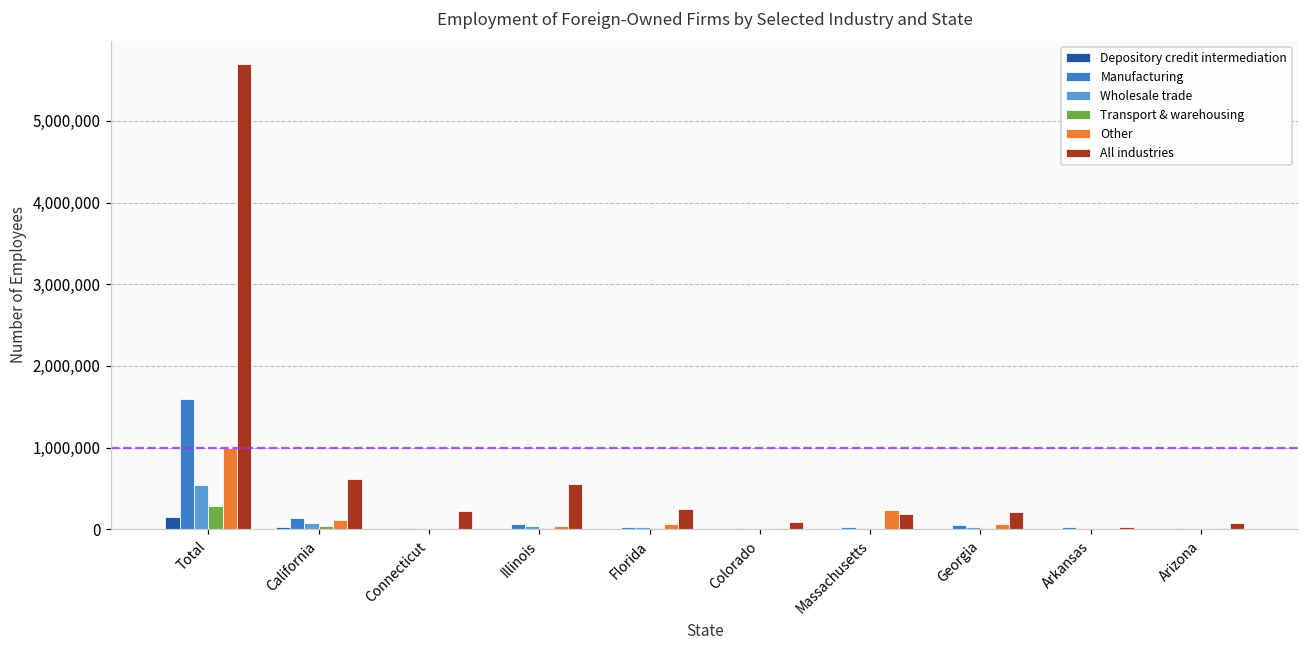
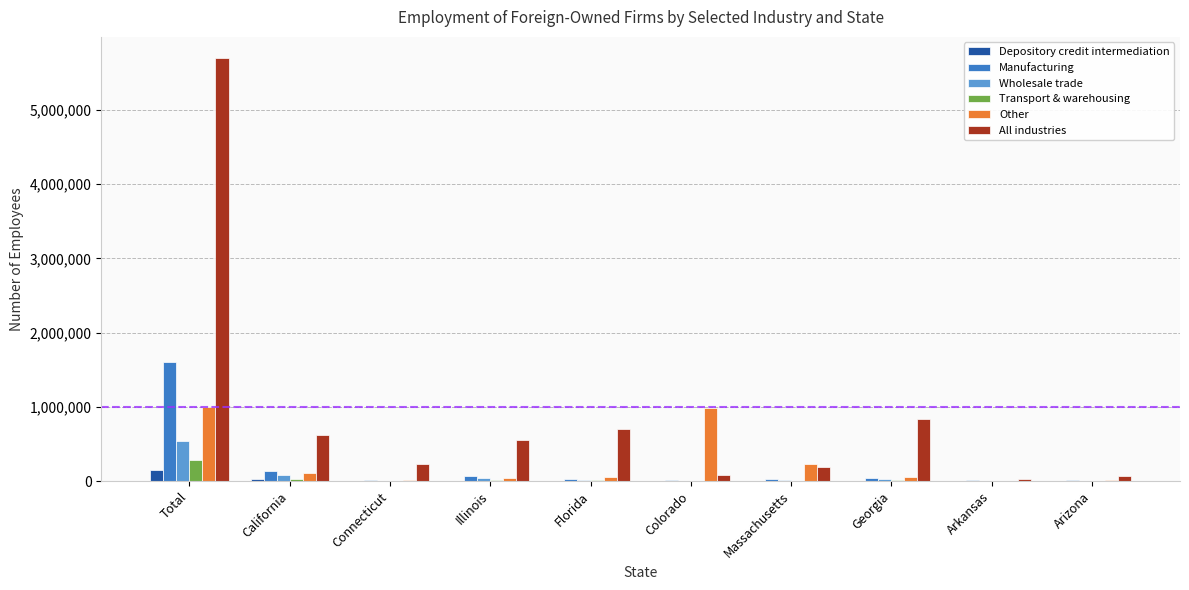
All industries, Florida: 300,000 -> 700,000
Other, Colorado: 0 -> 1,000,000
All industries, Georgia: 200,000 -> 800,000
